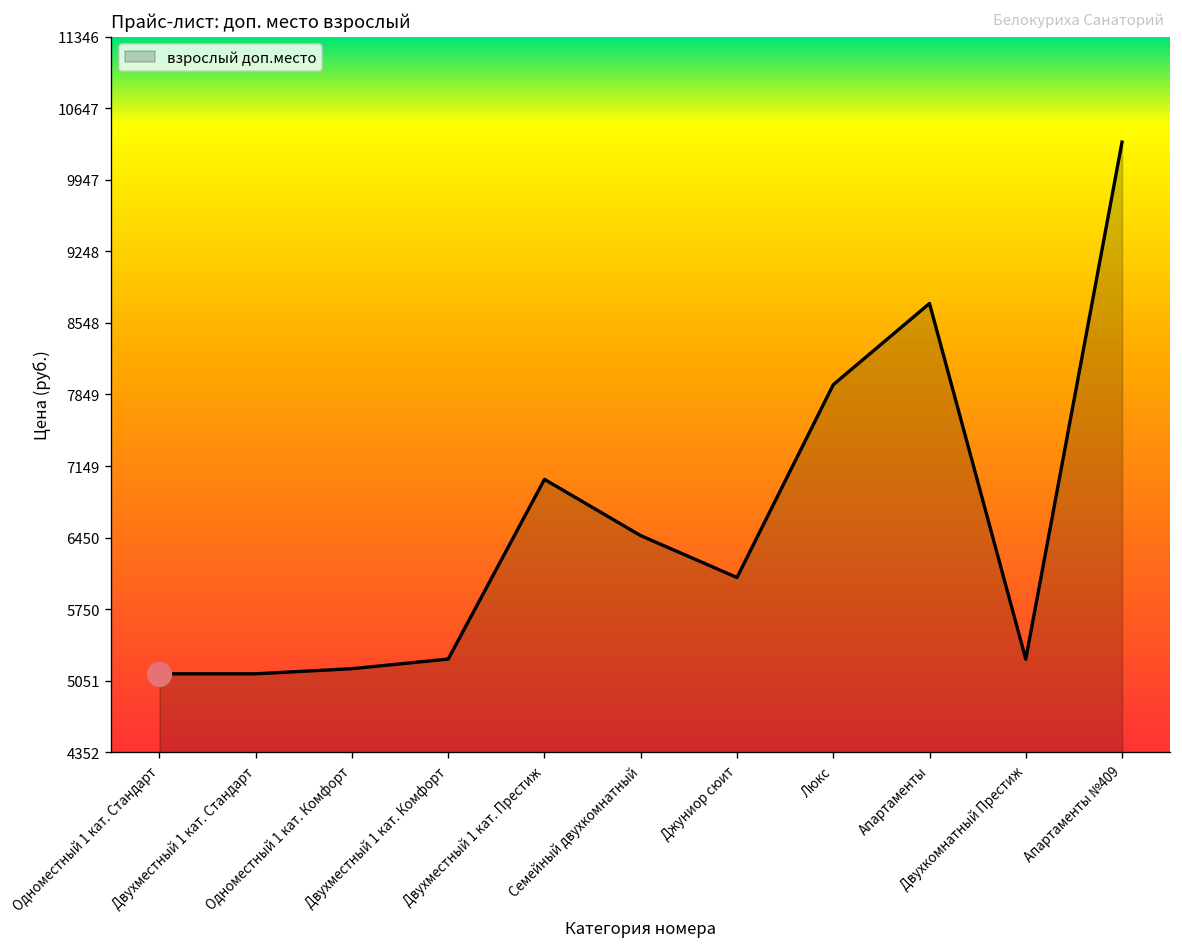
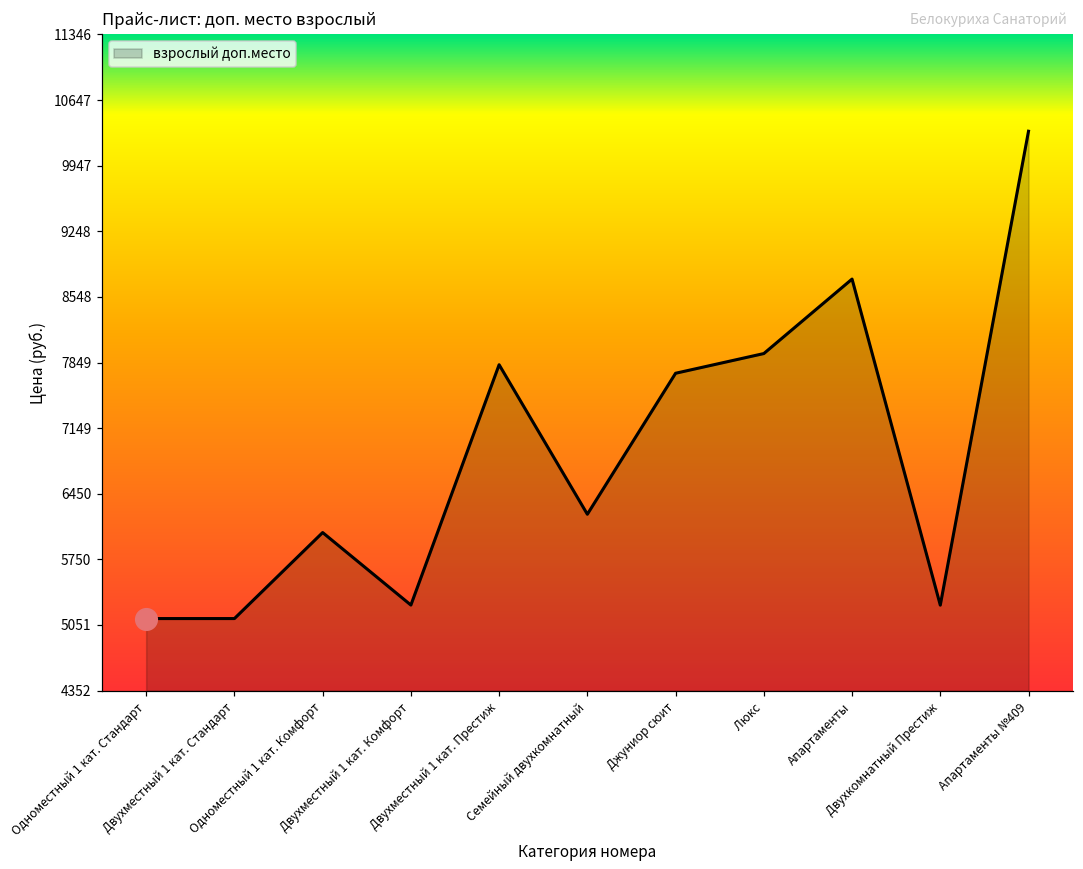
взрослый доп.место, Одноместный 1 кат. Комфорт: 5200 -> 6000
взрослый доп.место, Двухместный 1 кат. Престиж: 7000 -> 7800
взрослый доп.место, Семейный двухкомнатный: 6500 -> 6200
взрослый доп.место, Джуниор сюит: 6100 -> 7700
